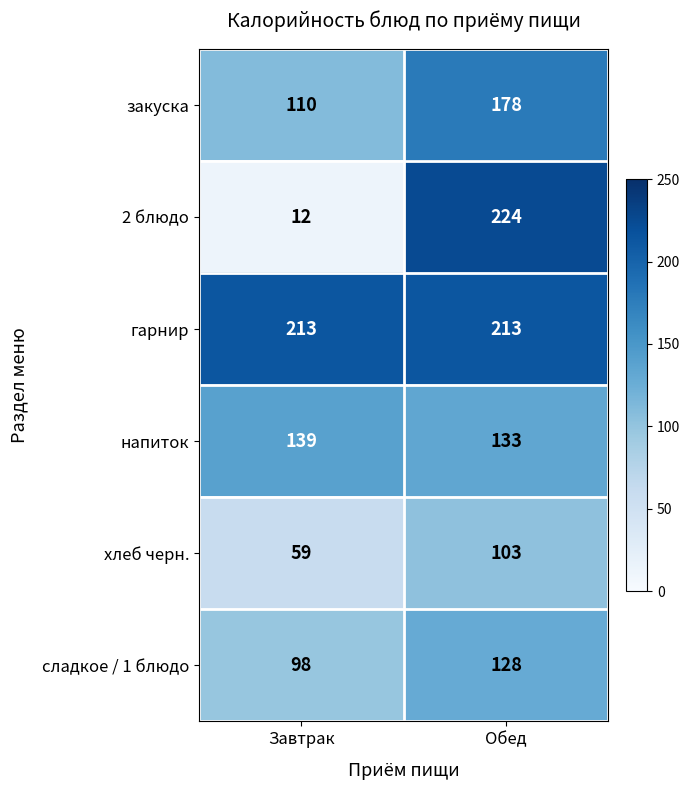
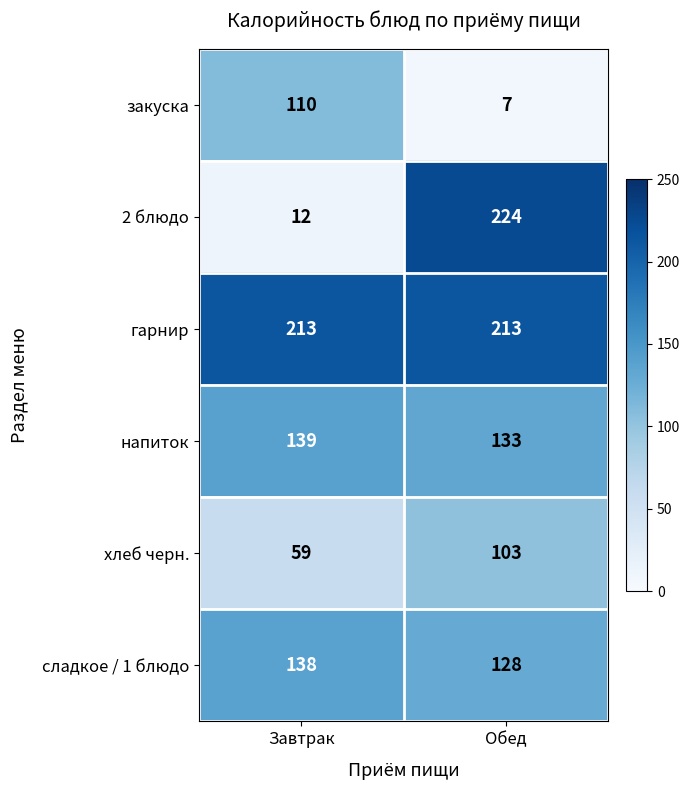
закуска, Обед: 178 -> 7
сладкое / 1 блюдо, Завтрак: 98 -> 138
